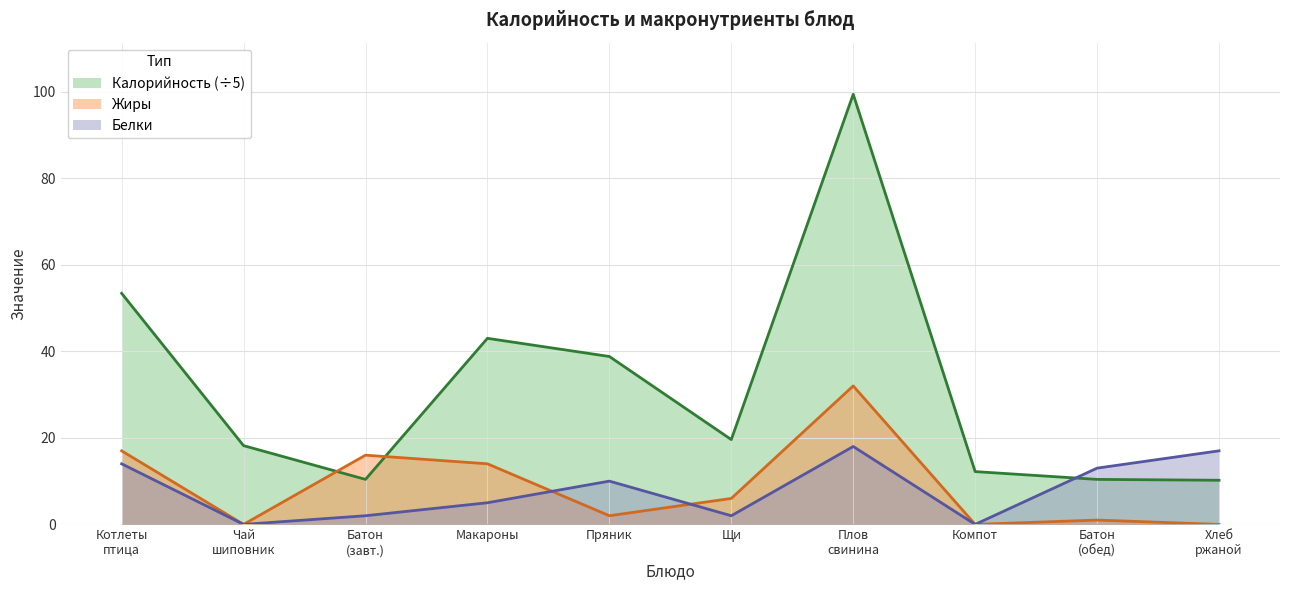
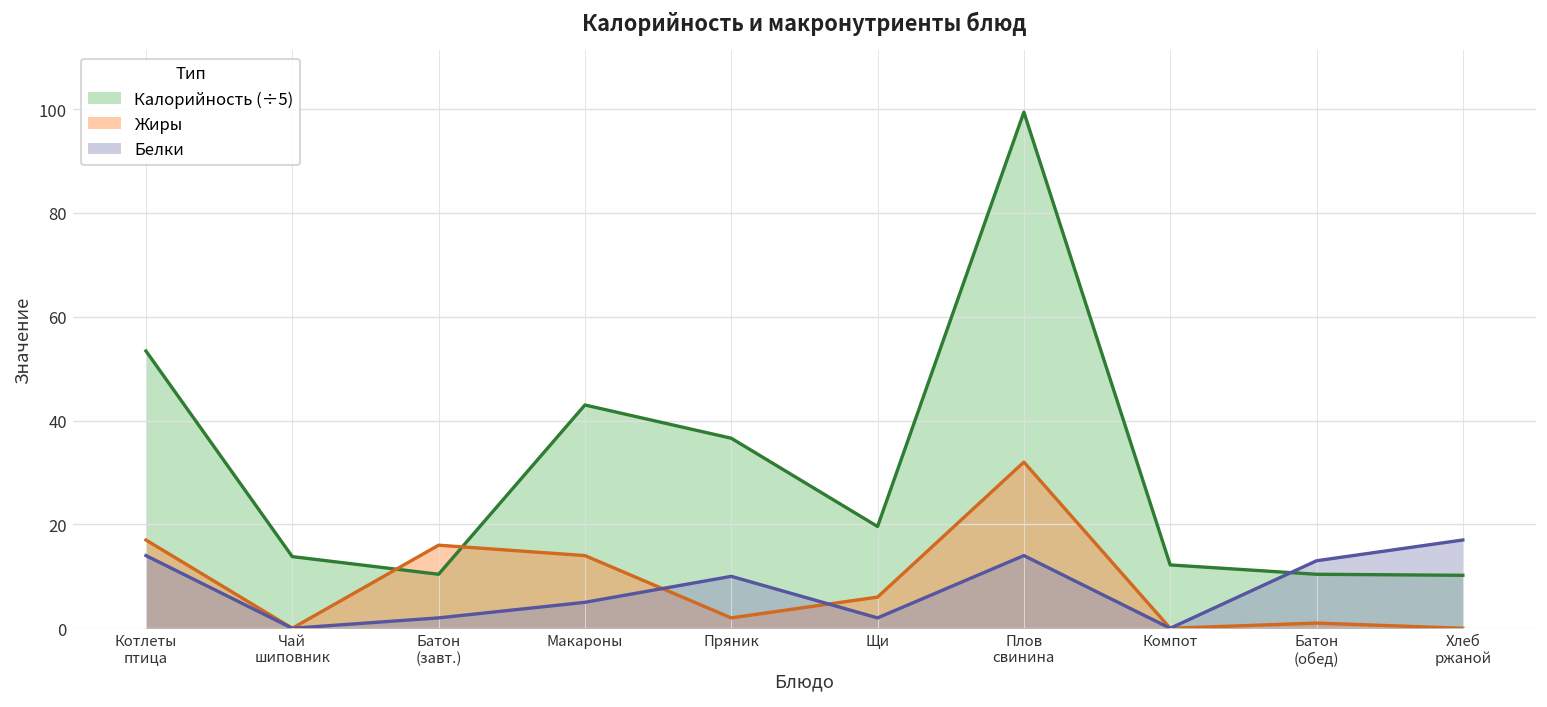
Калорийность (÷5), Чай шиповник: 18 -> 14
Калорийность (÷5), Пряник: 39 -> 37
Белки, Плов свинина: 18 -> 14
